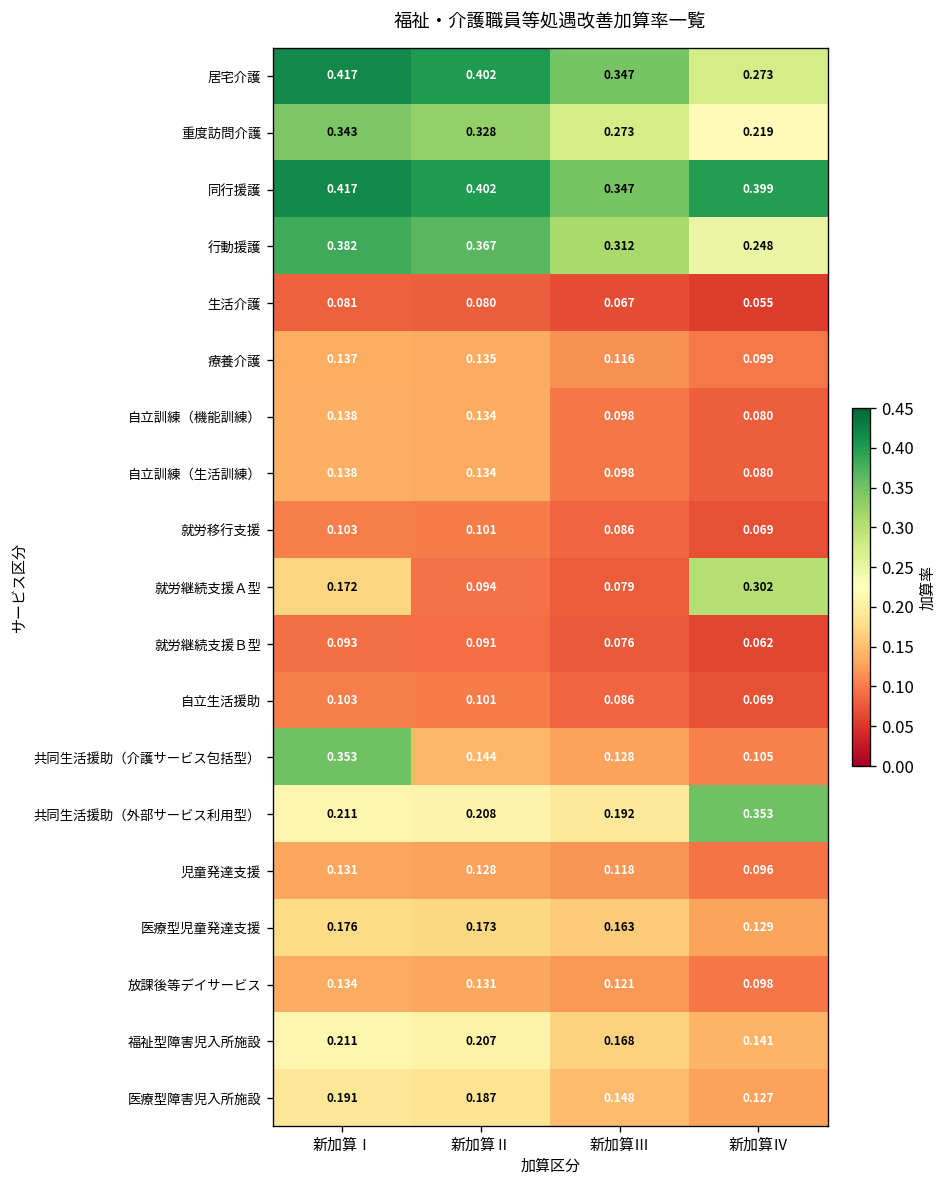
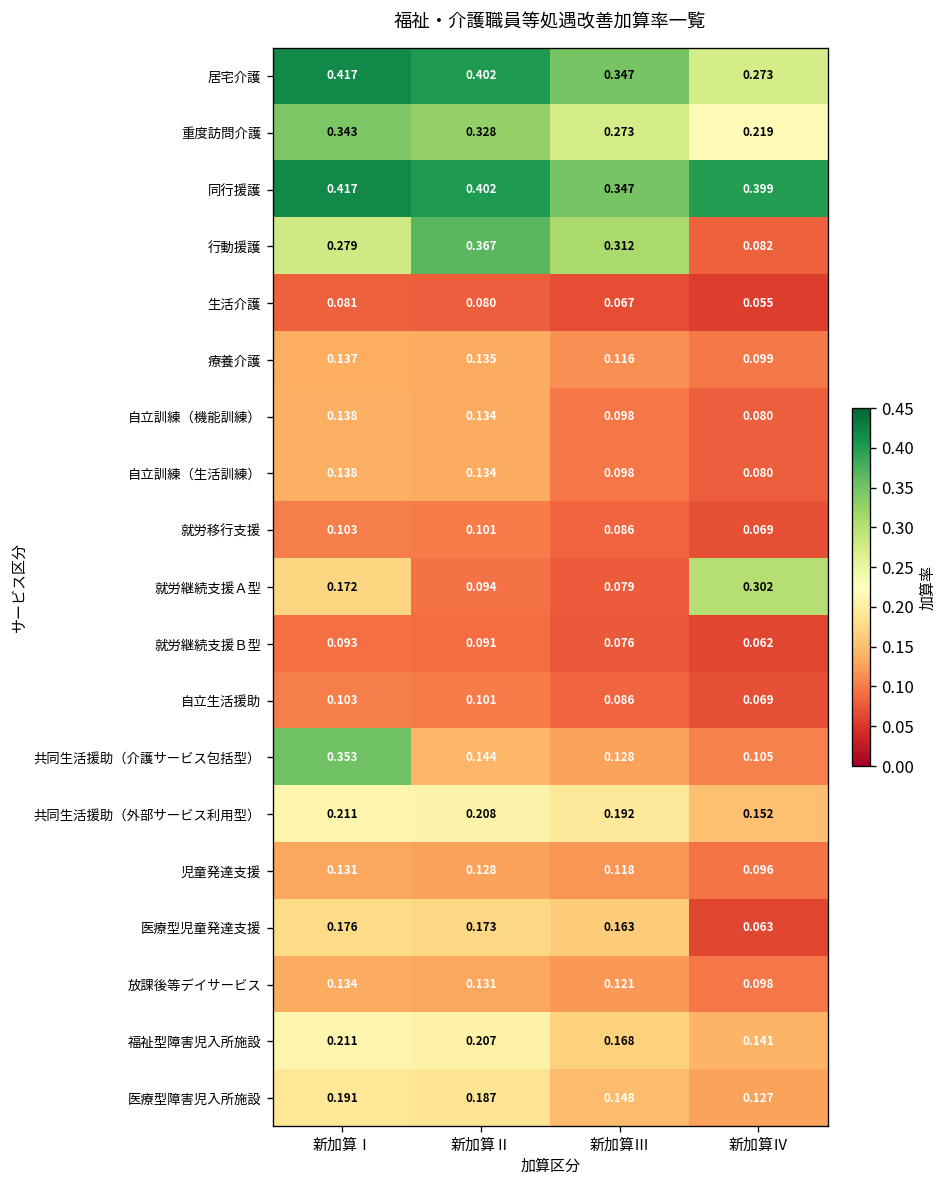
行動援護, 新加算Ⅰ: 0.382 -> 0.279
行動援護, 新加算Ⅳ: 0.248 -> 0.082
共同生活援助（外部サービス利用型）, 新加算Ⅳ: 0.353 -> 0.152
医療型児童発達支援, 新加算Ⅳ: 0.129 -> 0.063
